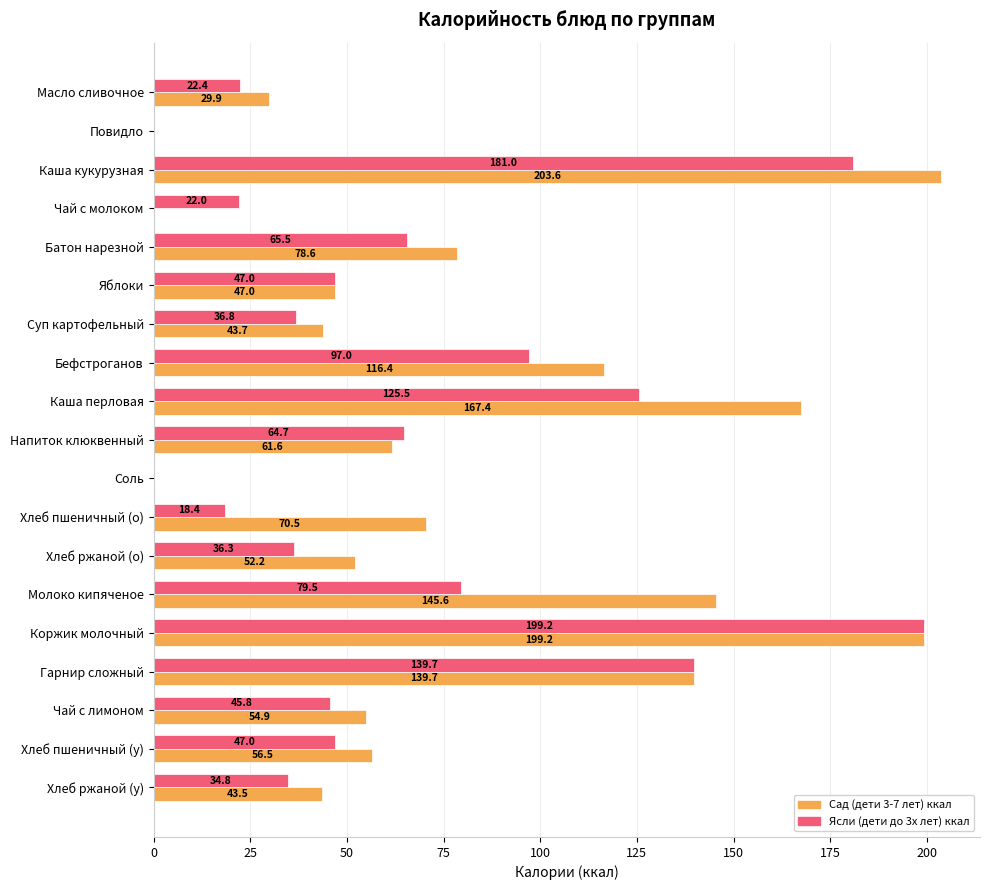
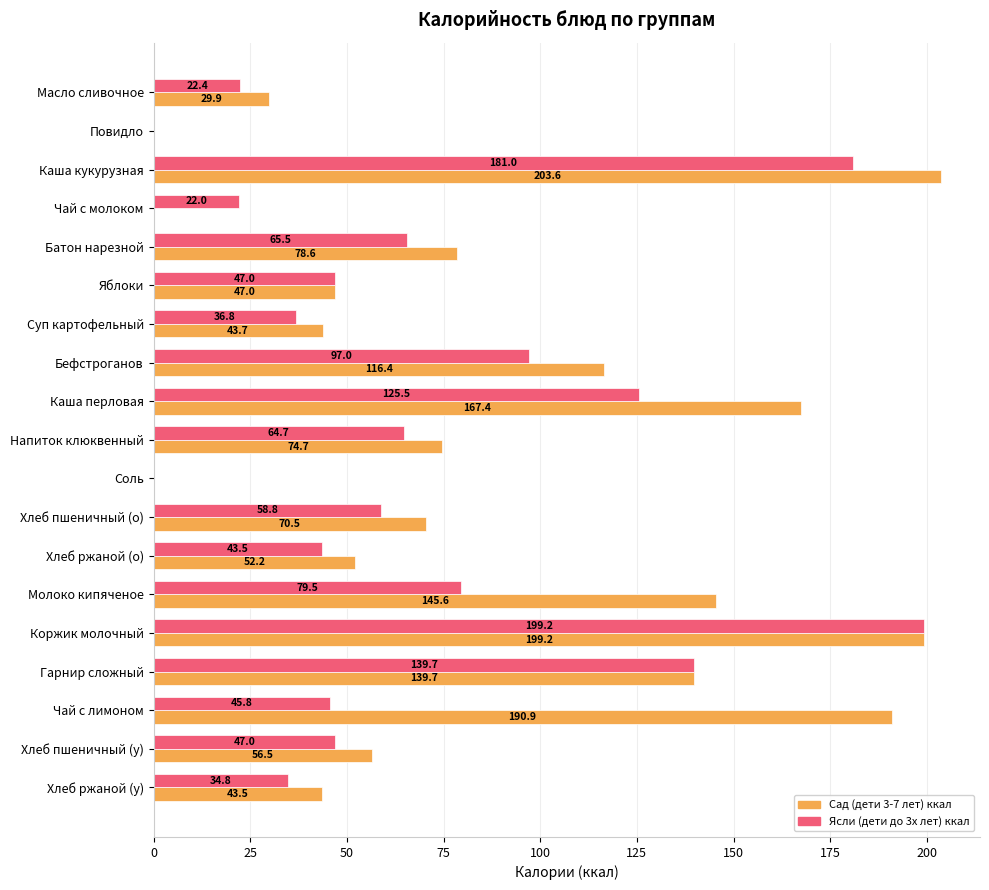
Сад (дети 3-7 лет) ккал, Напиток клюквенный: 61.6 -> 74.7
Ясли (дети до 3х лет) ккал, Хлеб пшеничный (о): 18.4 -> 58.8
Ясли (дети до 3х лет) ккал, Хлеб ржаной (о): 36.3 -> 43.5
Сад (дети 3-7 лет) ккал, Чай с лимоном: 54.9 -> 190.9
